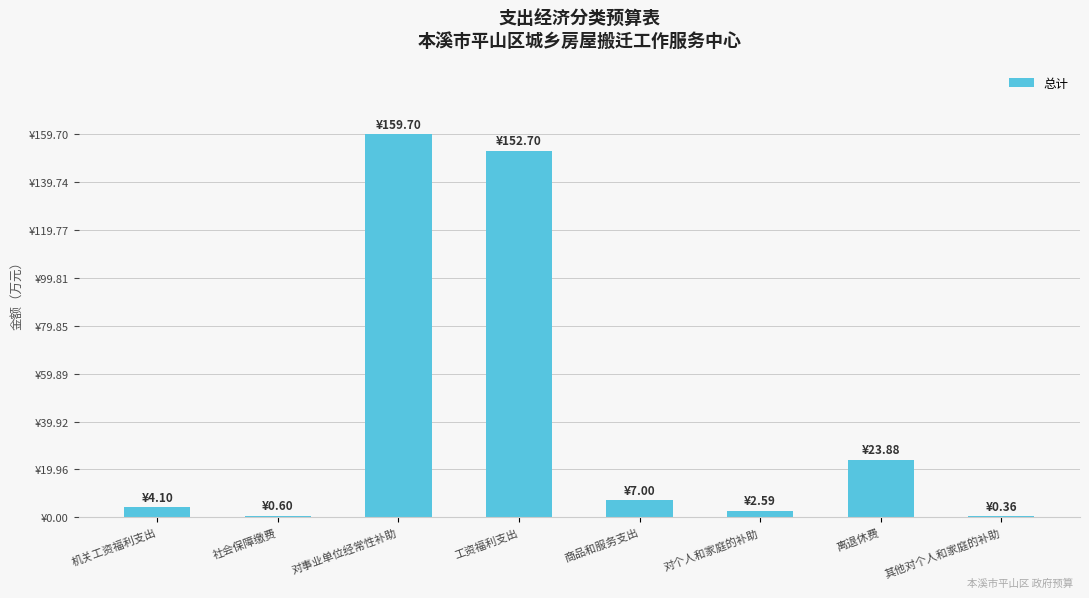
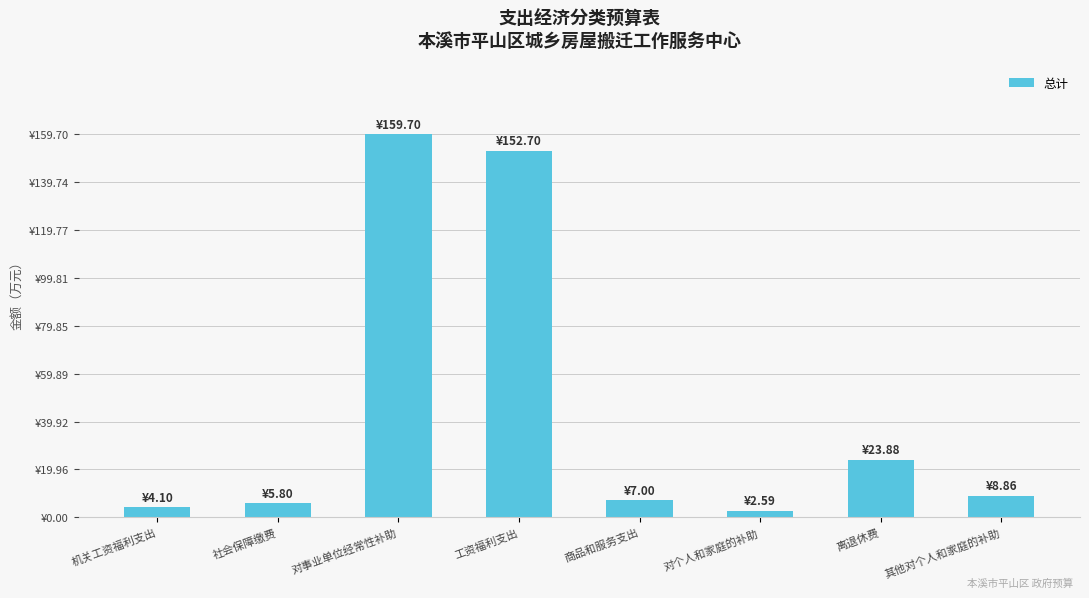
社会保障缴费: ¥0.60 -> ¥5.80
其他对个人和家庭的补助: ¥0.36 -> ¥8.86
